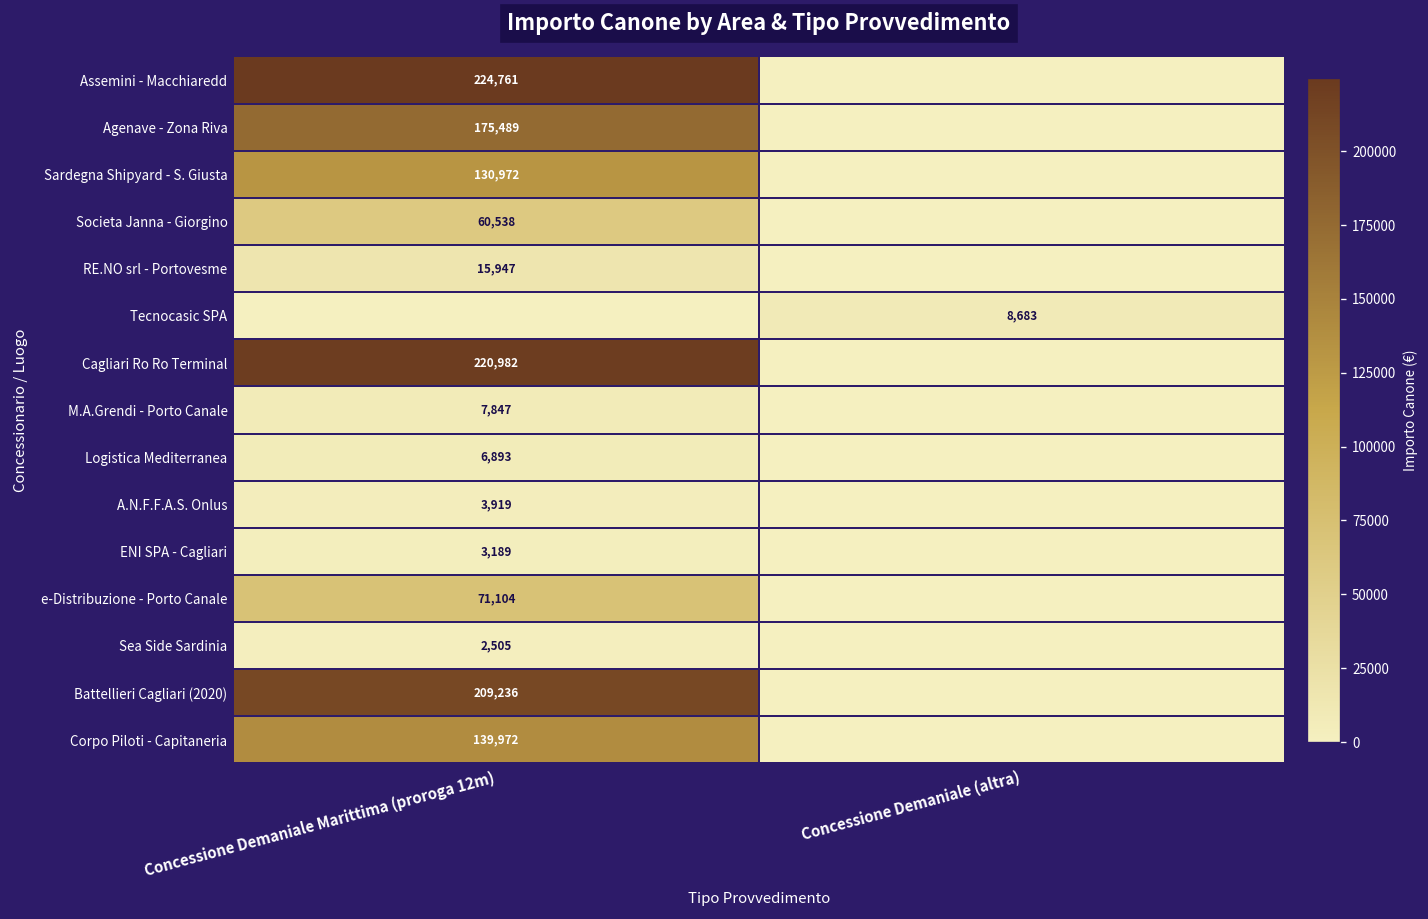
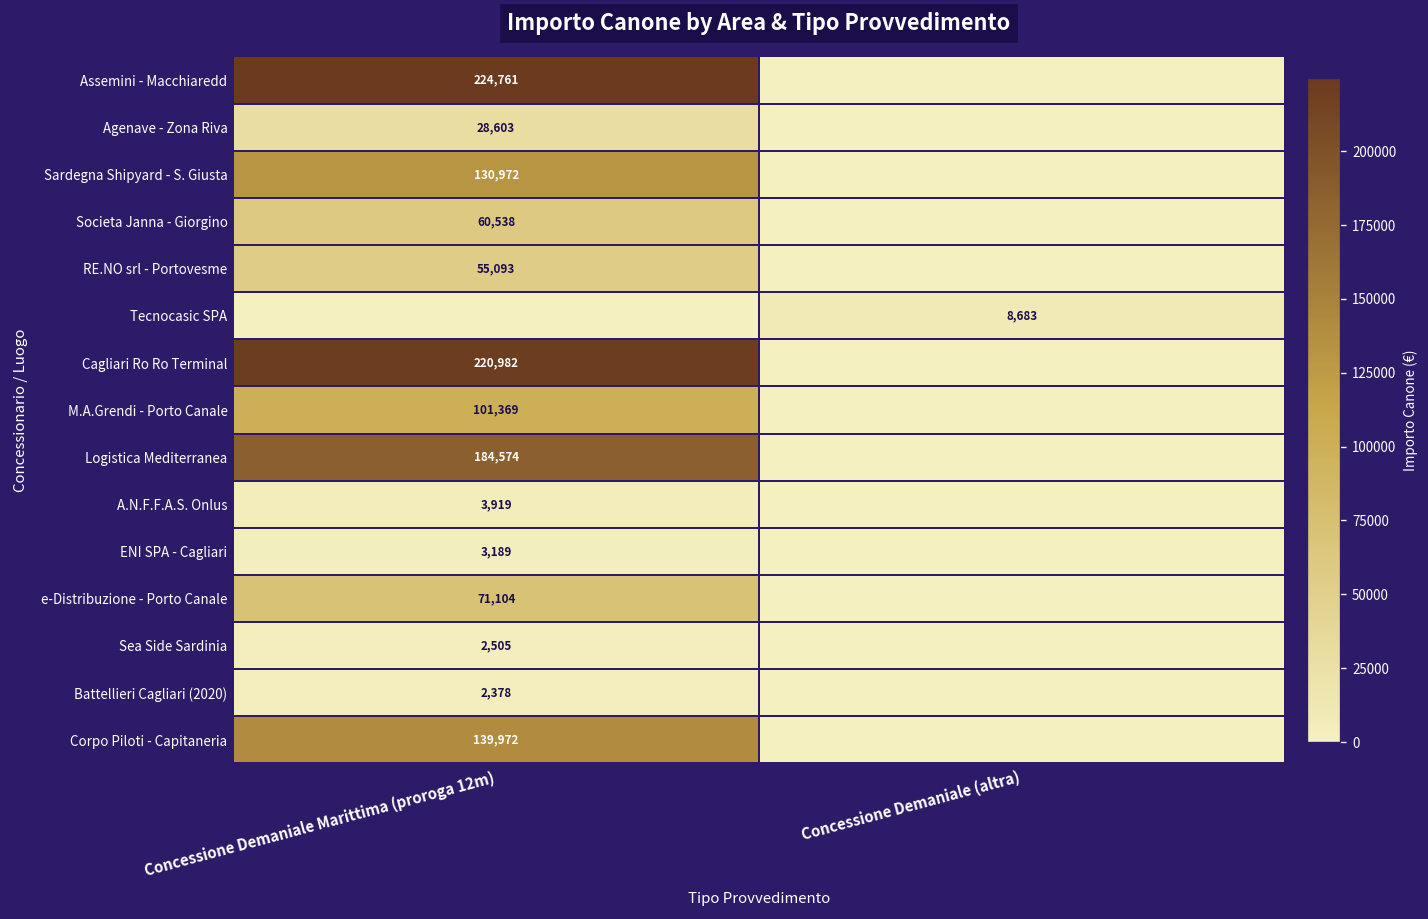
Agenave - Zona Riva, Concessione Demaniale Marittima (proroga 12m): 175,489 -> 28,603
RE.NO srl - Portovesme, Concessione Demaniale Marittima (proroga 12m): 15,947 -> 55,093
M.A.Grendi - Porto Canale, Concessione Demaniale Marittima (proroga 12m): 7,847 -> 101,369
Logistica Mediterranea, Concessione Demaniale Marittima (proroga 12m): 6,893 -> 184,574
Battellieri Cagliari (2020), Concessione Demaniale Marittima (proroga 12m): 209,236 -> 2,378
